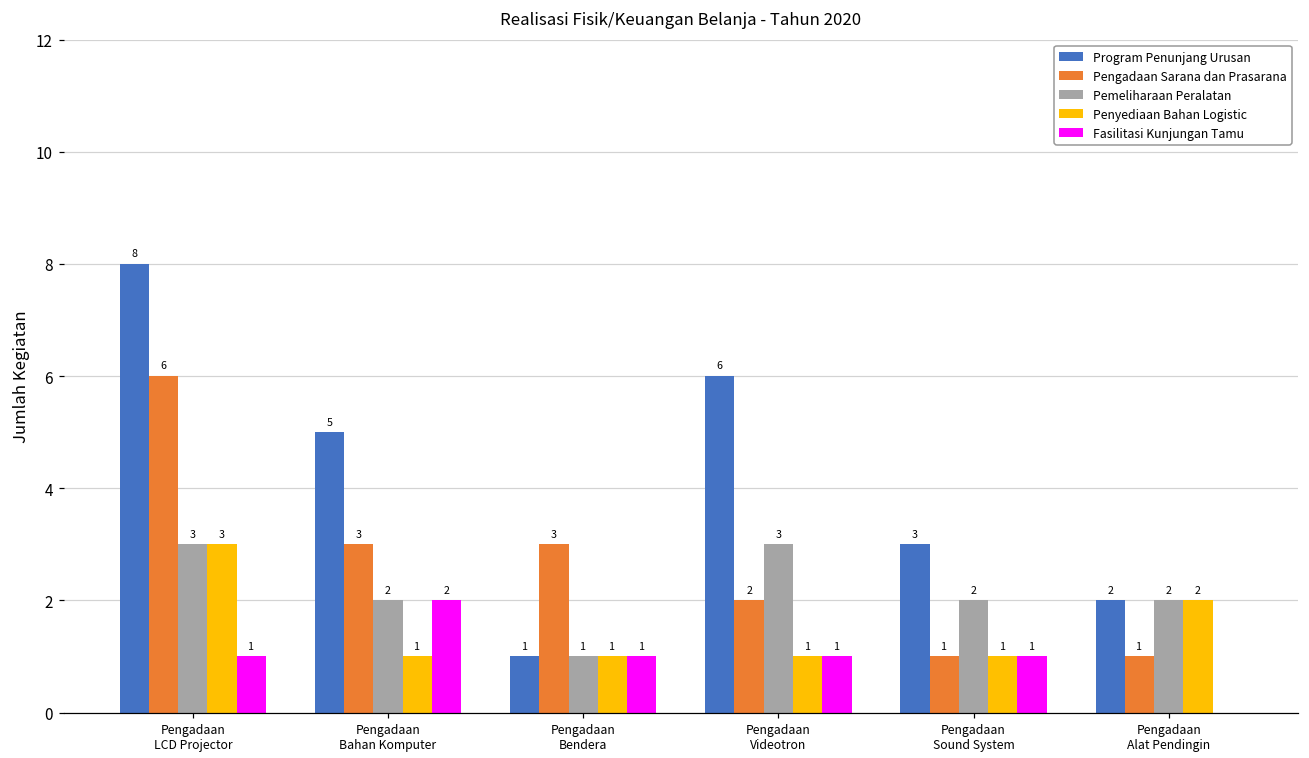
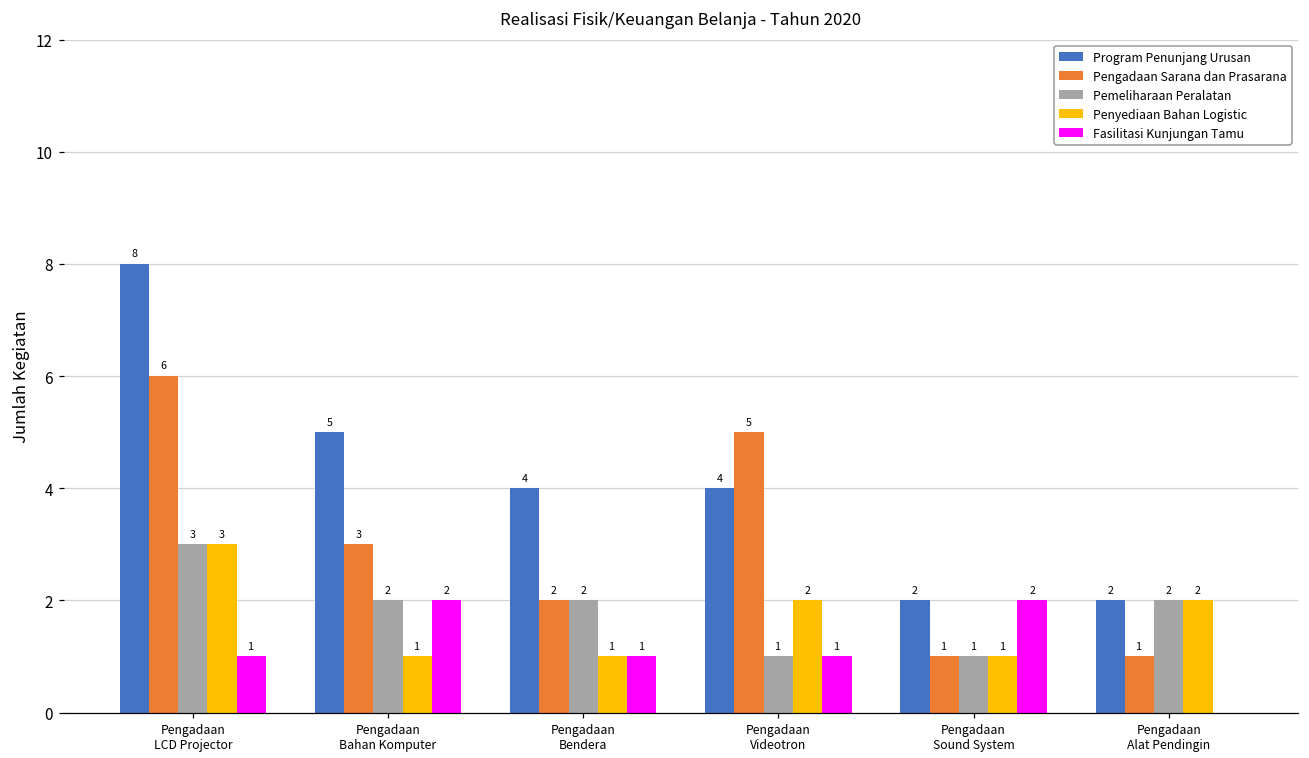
Program Penunjang Urusan, Pengadaan Bendera: 1 -> 4
Pengadaan Sarana dan Prasarana, Pengadaan Bendera: 3 -> 2
Pemeliharaan Peralatan, Pengadaan Bendera: 1 -> 2
Program Penunjang Urusan, Pengadaan Videotron: 6 -> 4
Pengadaan Sarana dan Prasarana, Pengadaan Videotron: 2 -> 5
Pemeliharaan Peralatan, Pengadaan Videotron: 3 -> 1
Penyediaan Bahan Logistic, Pengadaan Videotron: 1 -> 2
Program Penunjang Urusan, Pengadaan Sound System: 3 -> 2
Pemeliharaan Peralatan, Pengadaan Sound System: 2 -> 1
Fasilitasi Kunjungan Tamu, Pengadaan Sound System: 1 -> 2
